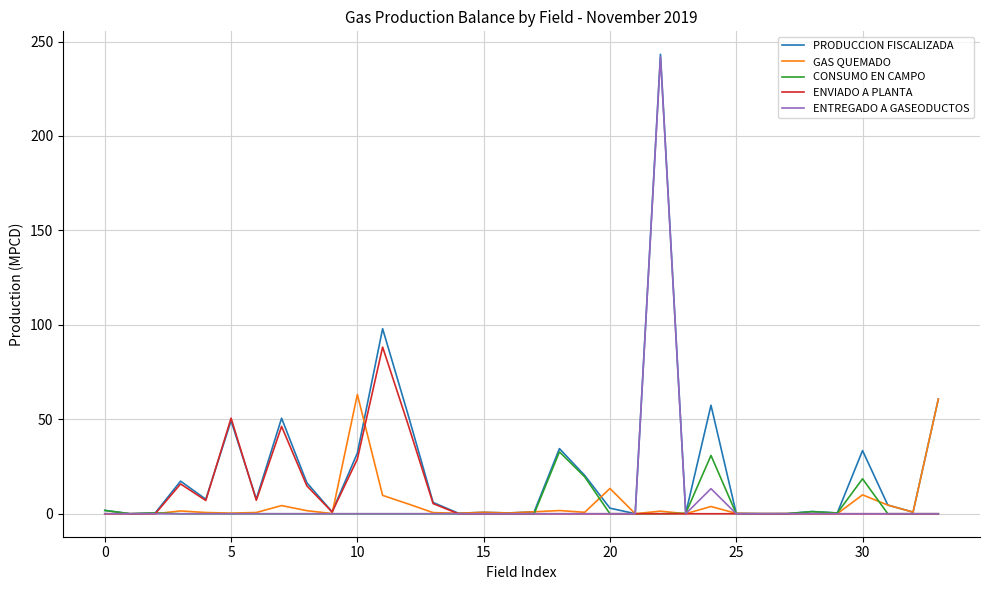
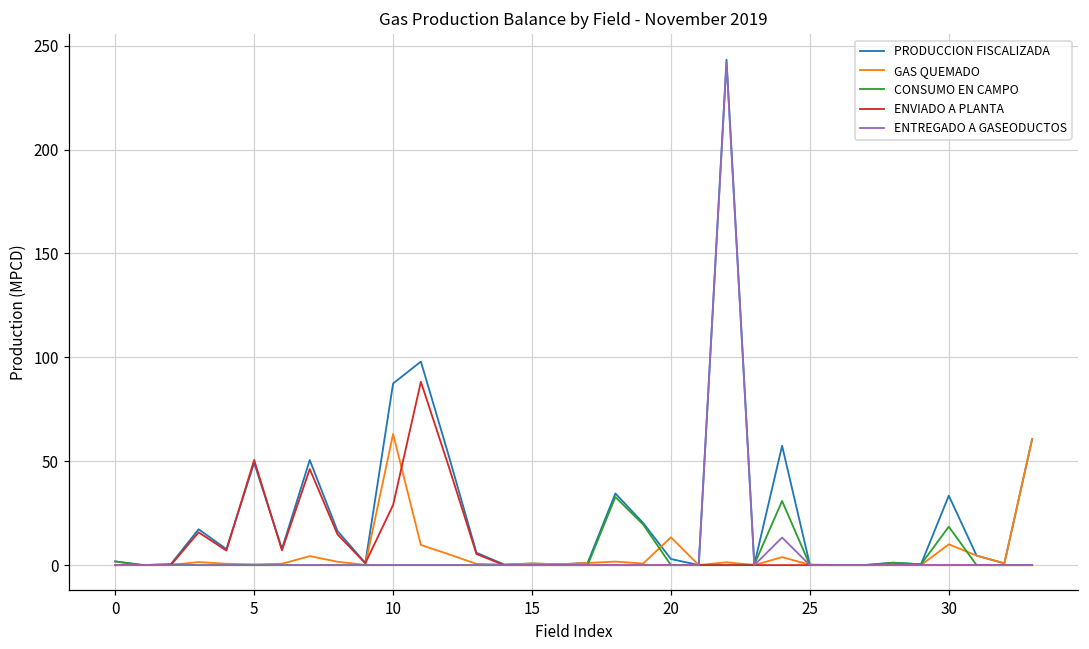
PRODUCCION FISCALIZADA, 10: 32 -> 87
